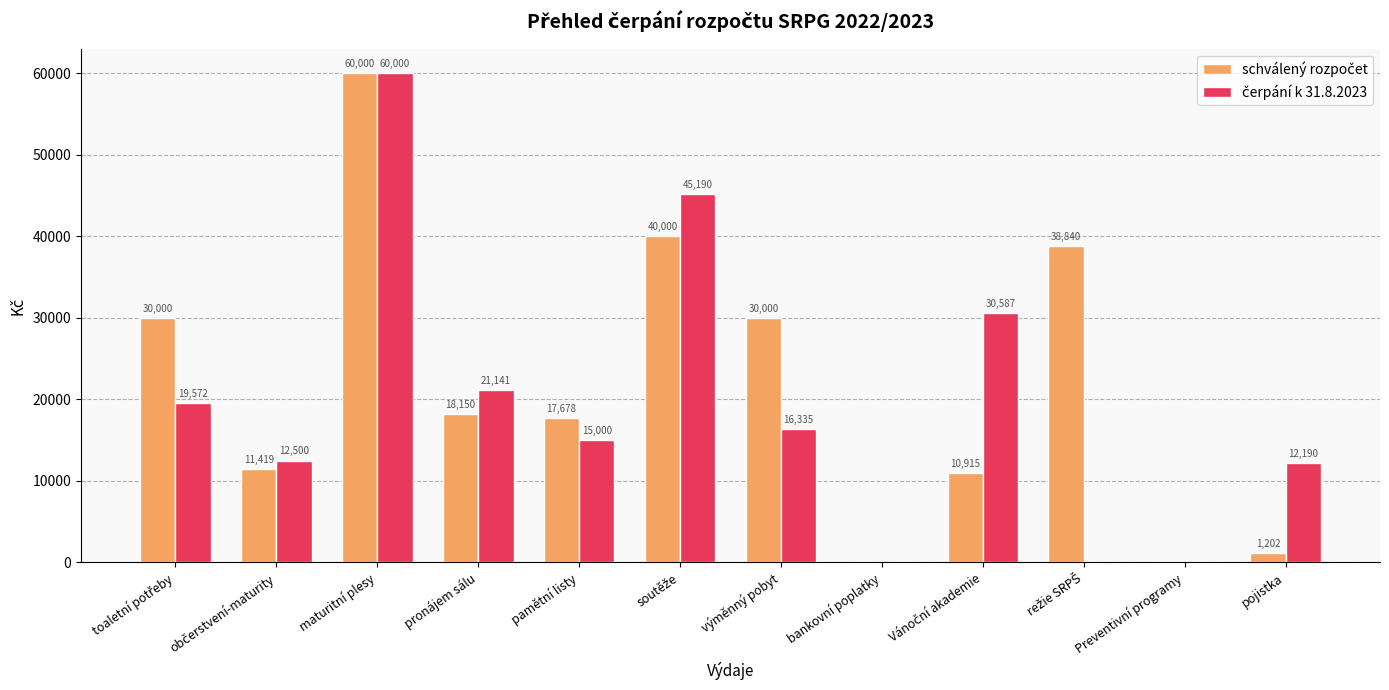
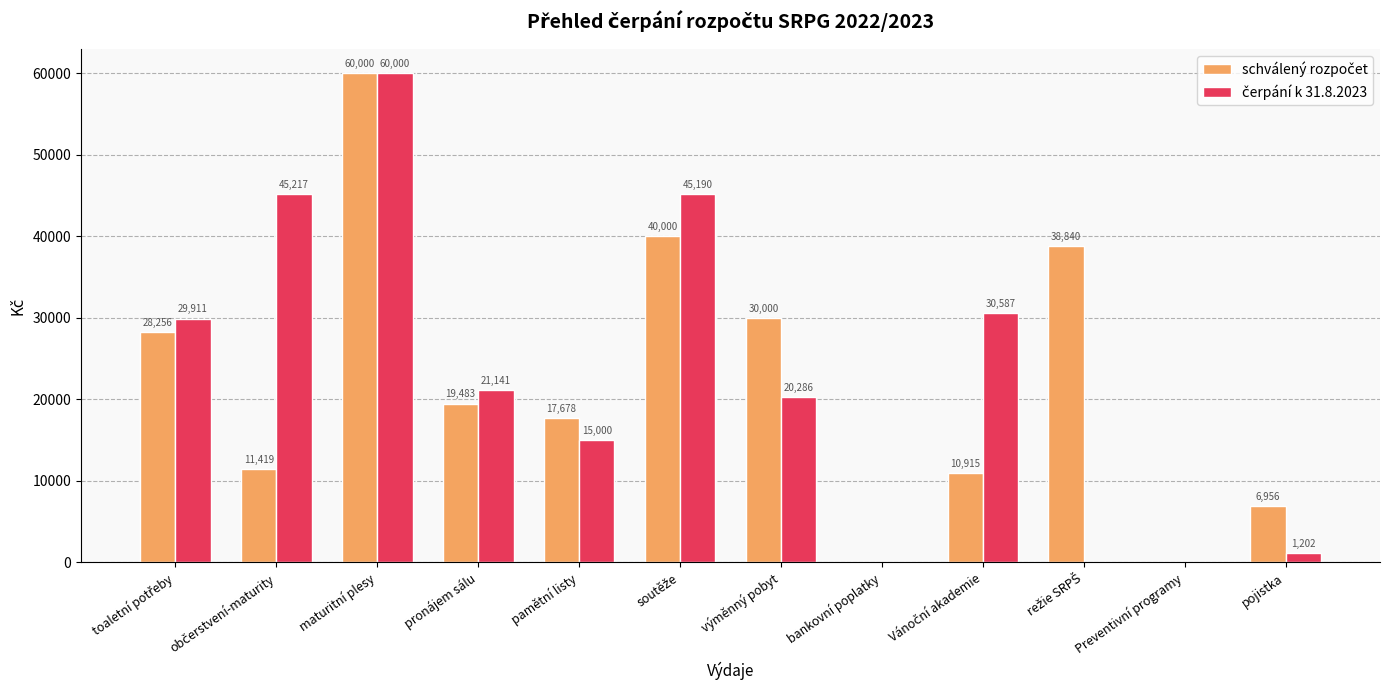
schválený rozpočet, toaletní potřeby: 30,000 -> 28,256
čerpání k 31.8.2023, toaletní potřeby: 19,572 -> 29,911
čerpání k 31.8.2023, občerstvení-maturity: 12,500 -> 45,217
schválený rozpočet, pronájem sálu: 18,150 -> 19,483
čerpání k 31.8.2023, výměnný pobyt: 16,335 -> 20,286
schválený rozpočet, pojistka: 1,202 -> 6,956
čerpání k 31.8.2023, pojistka: 12,190 -> 1,202
